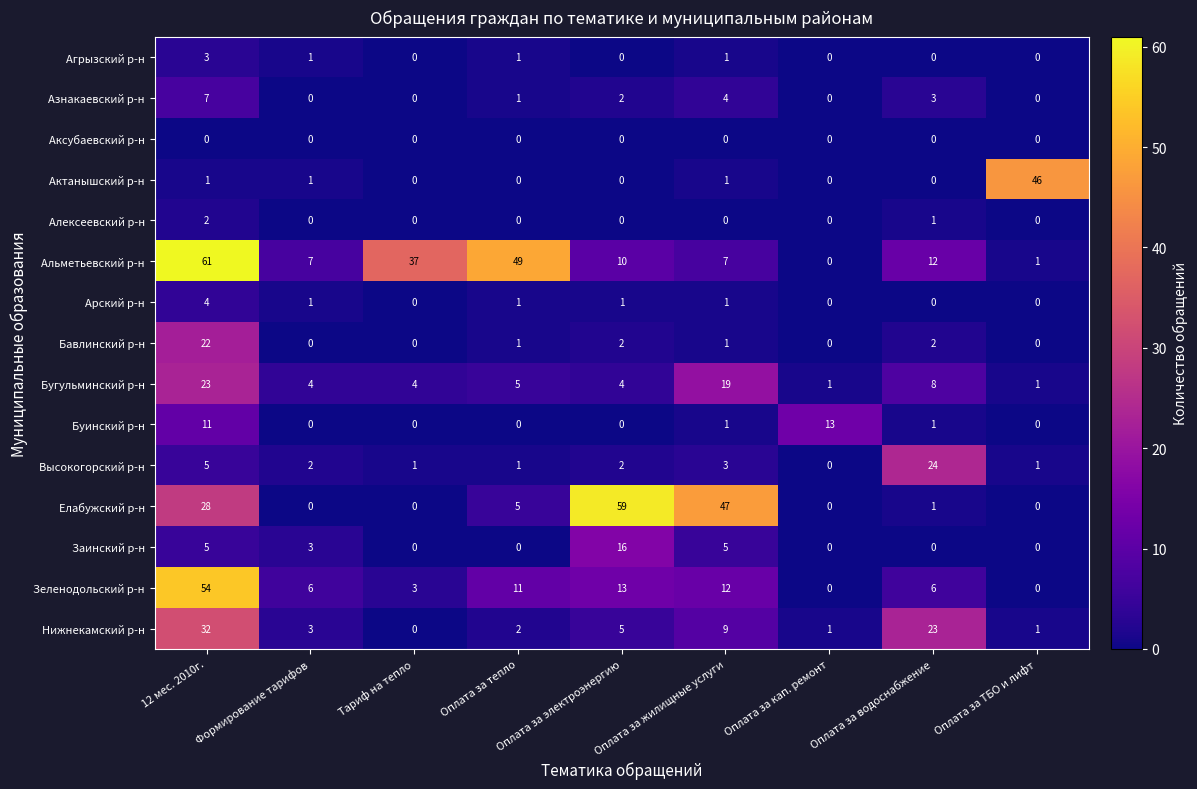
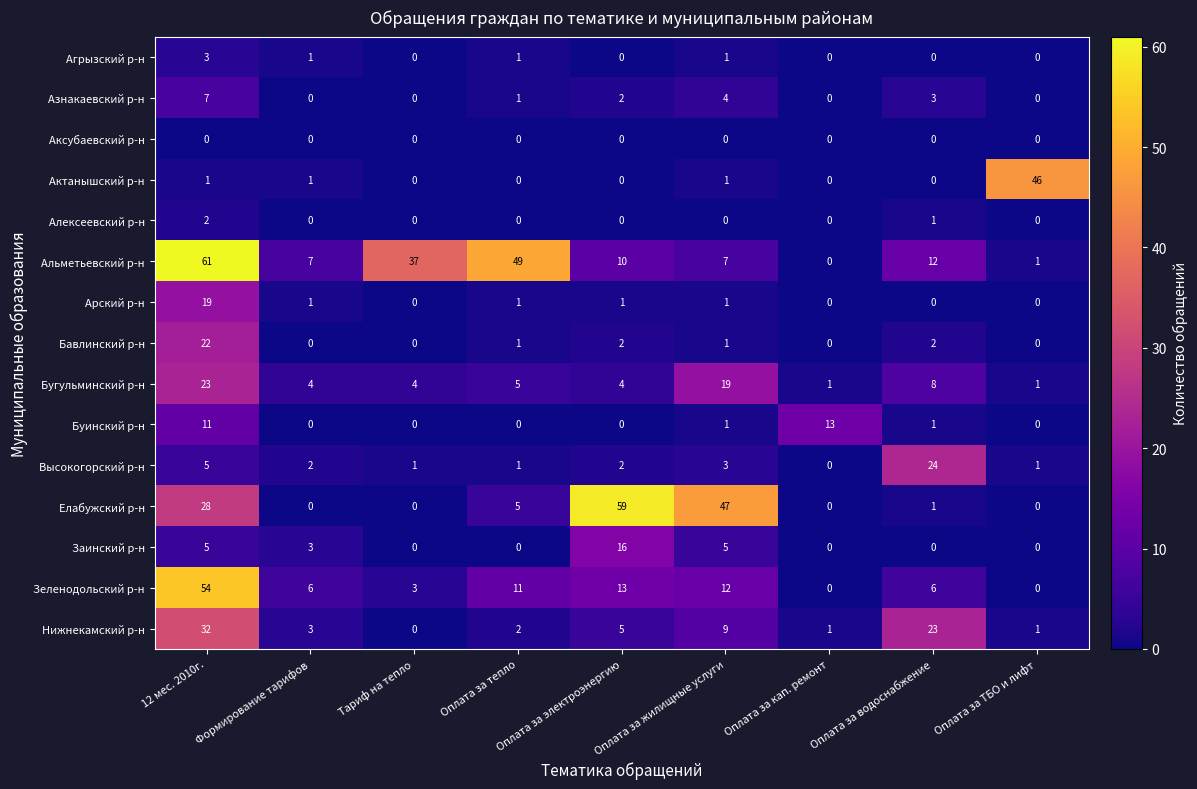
Арский р-н, 12 мес. 2010г.: 4 -> 19
